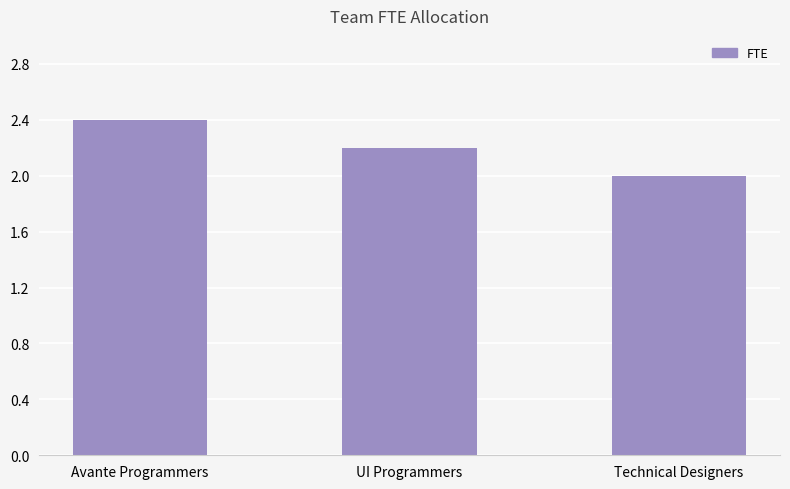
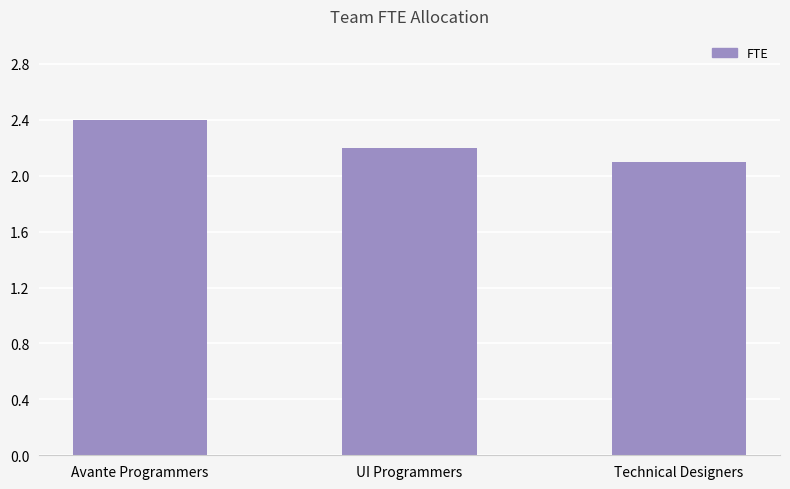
Technical Designers: 2.0 -> 2.1
